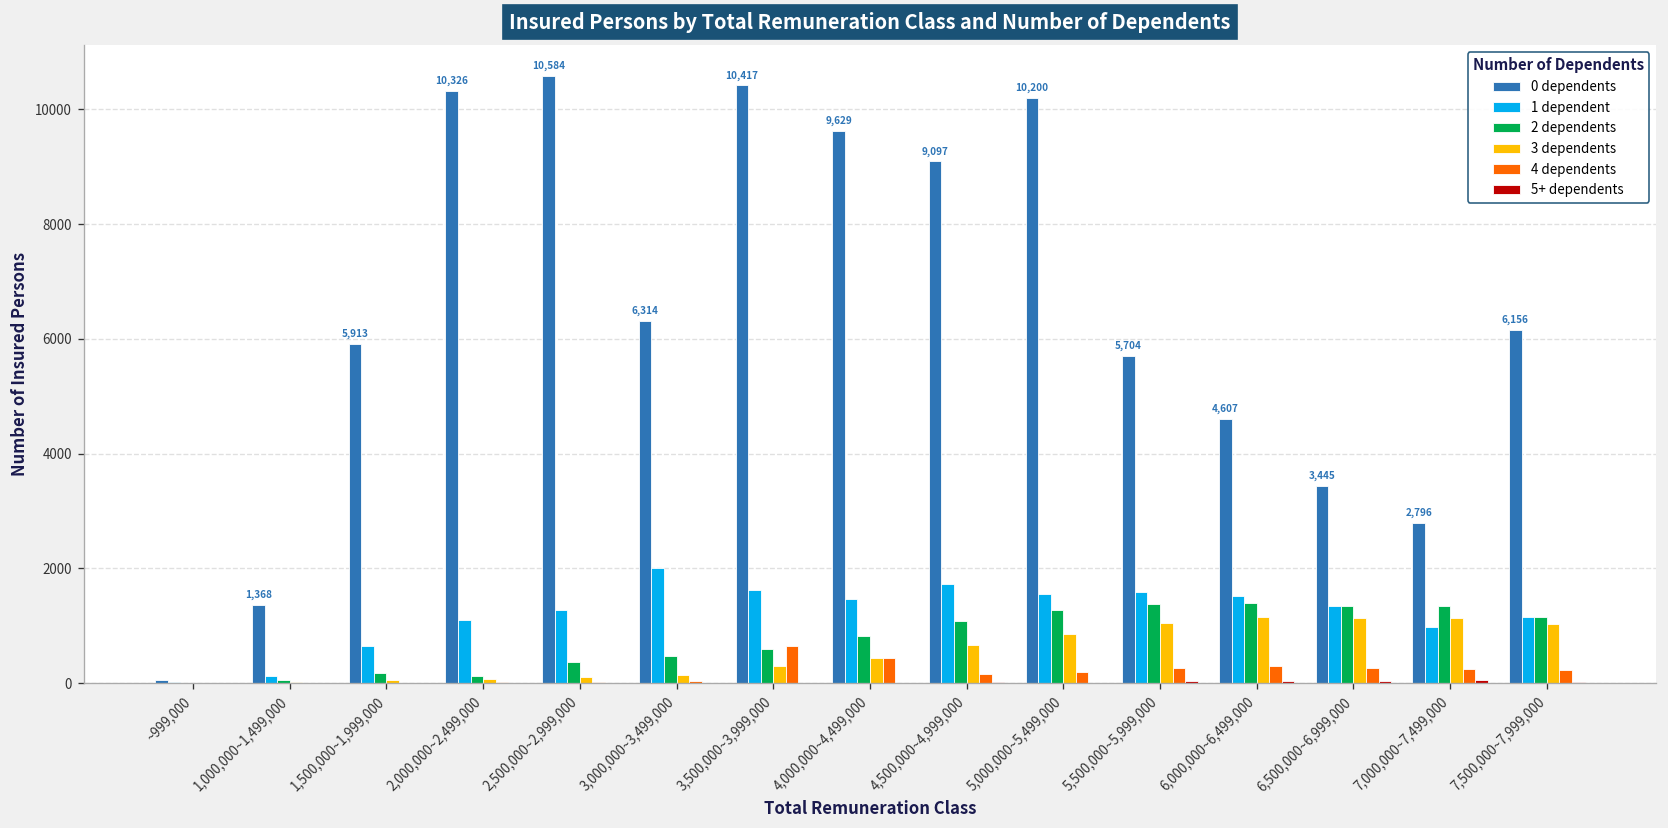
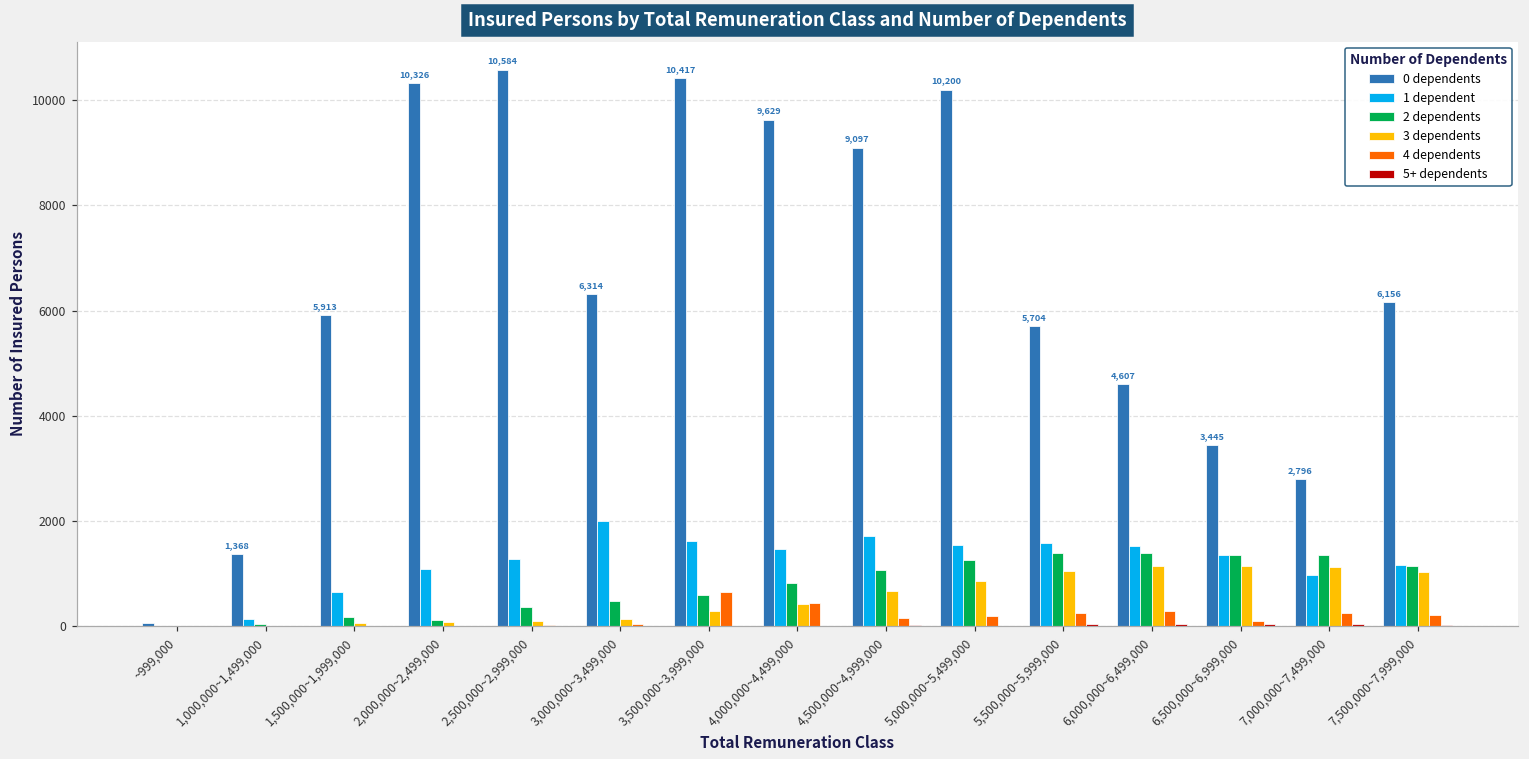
4 dependents, 6,500,000~6,999,000: 300 -> 100
